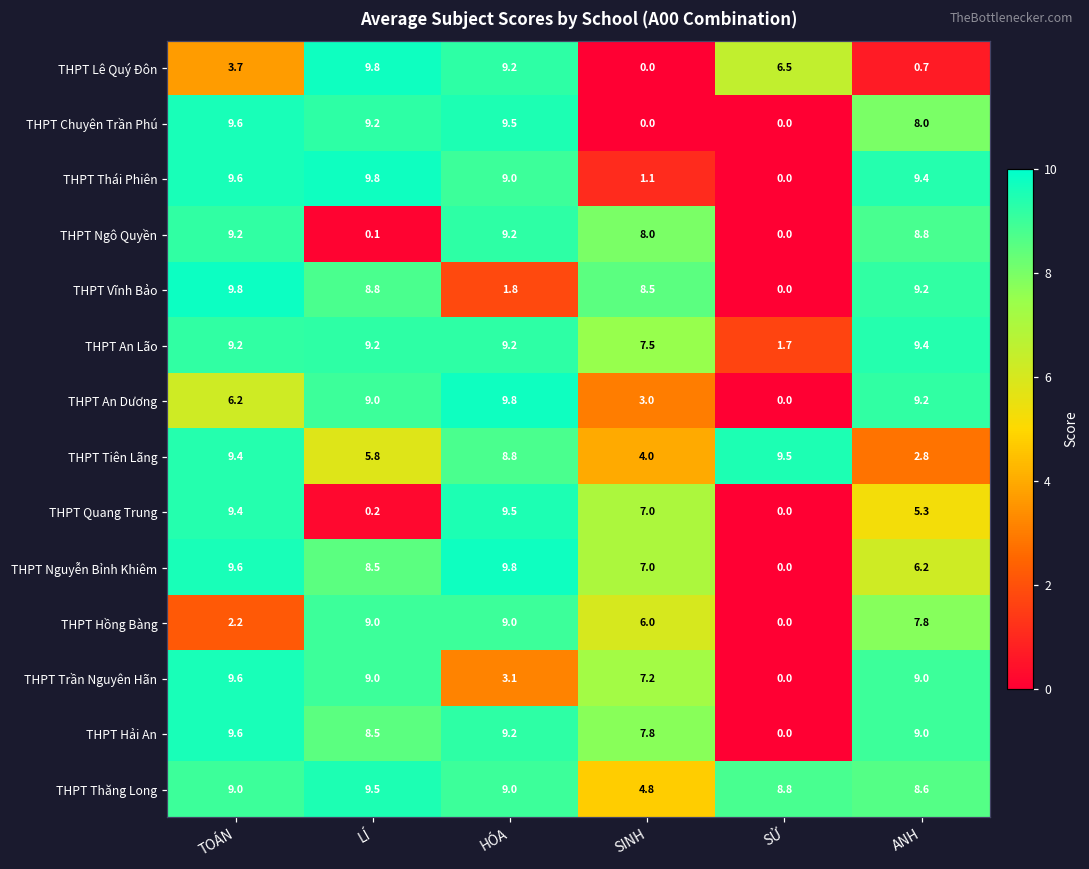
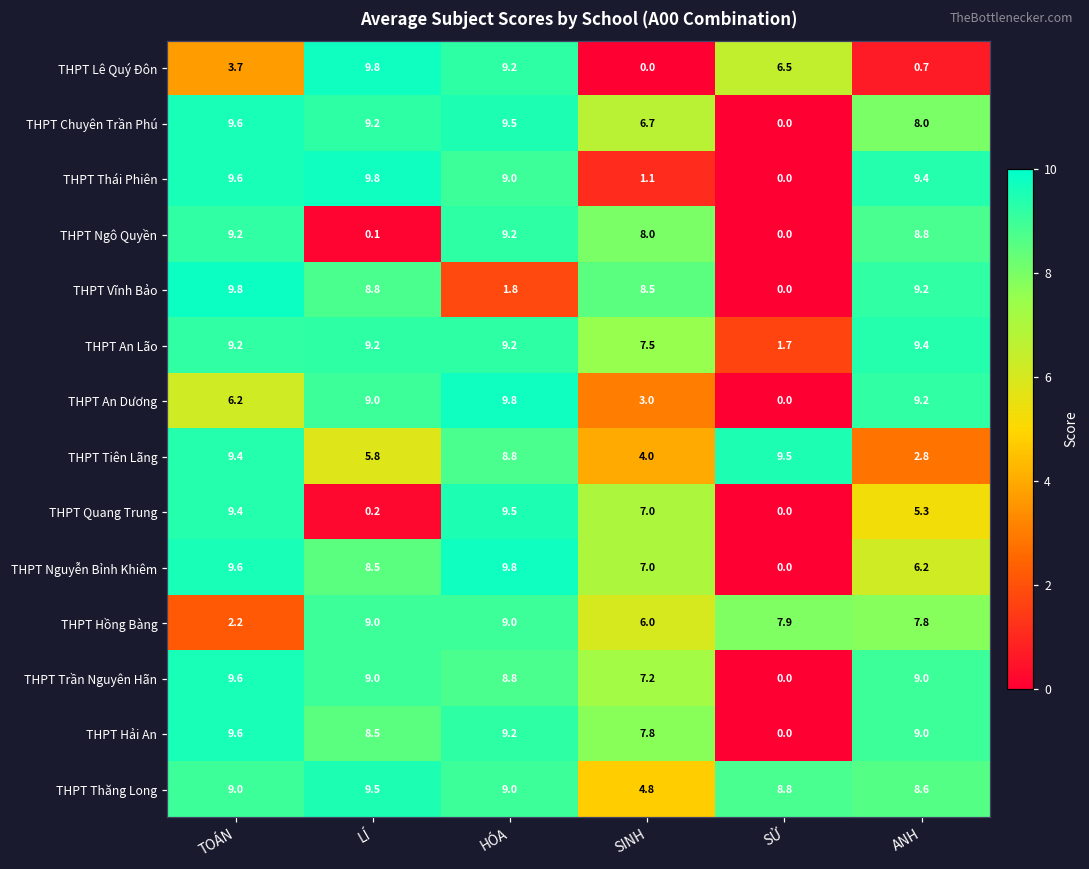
THPT Chuyên Trần Phú, SINH: 0.0 -> 6.7
THPT Hồng Bàng, SỬ: 0.0 -> 7.9
THPT Trần Nguyên Hãn, HÓA: 3.1 -> 8.8
